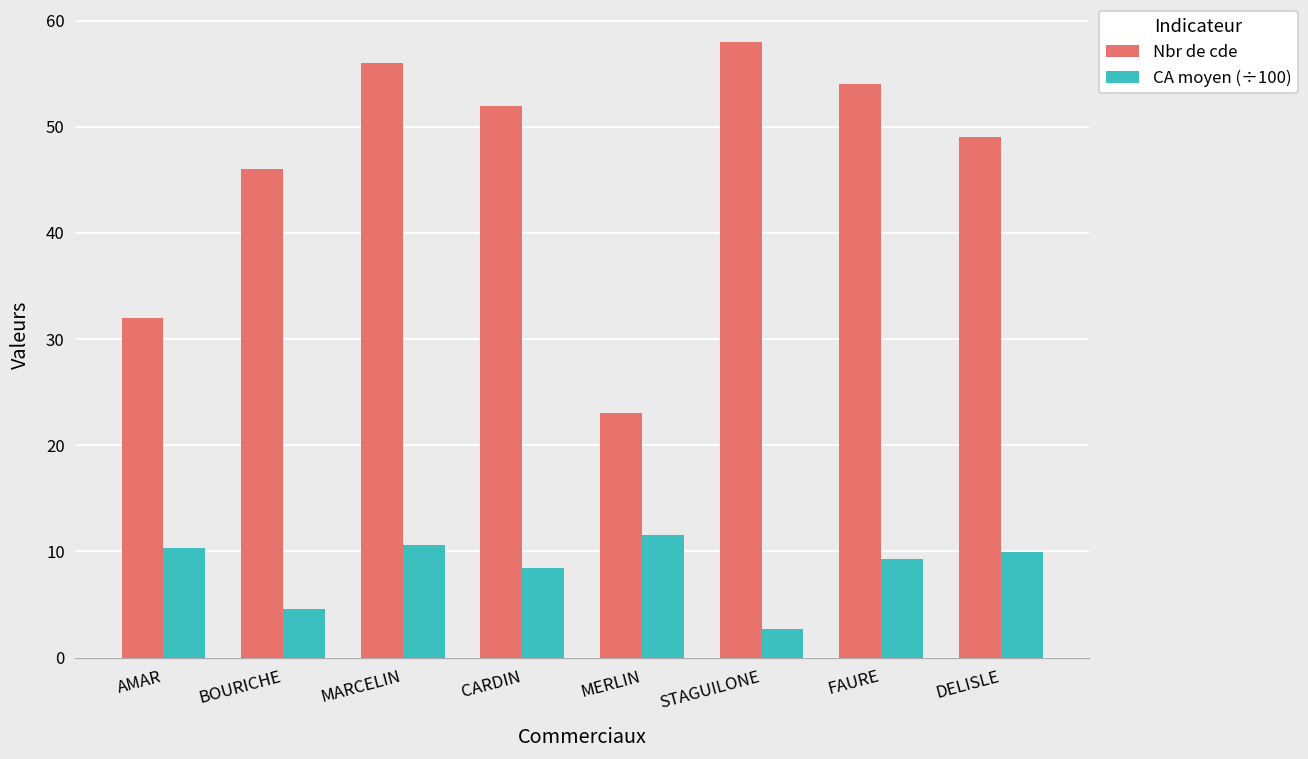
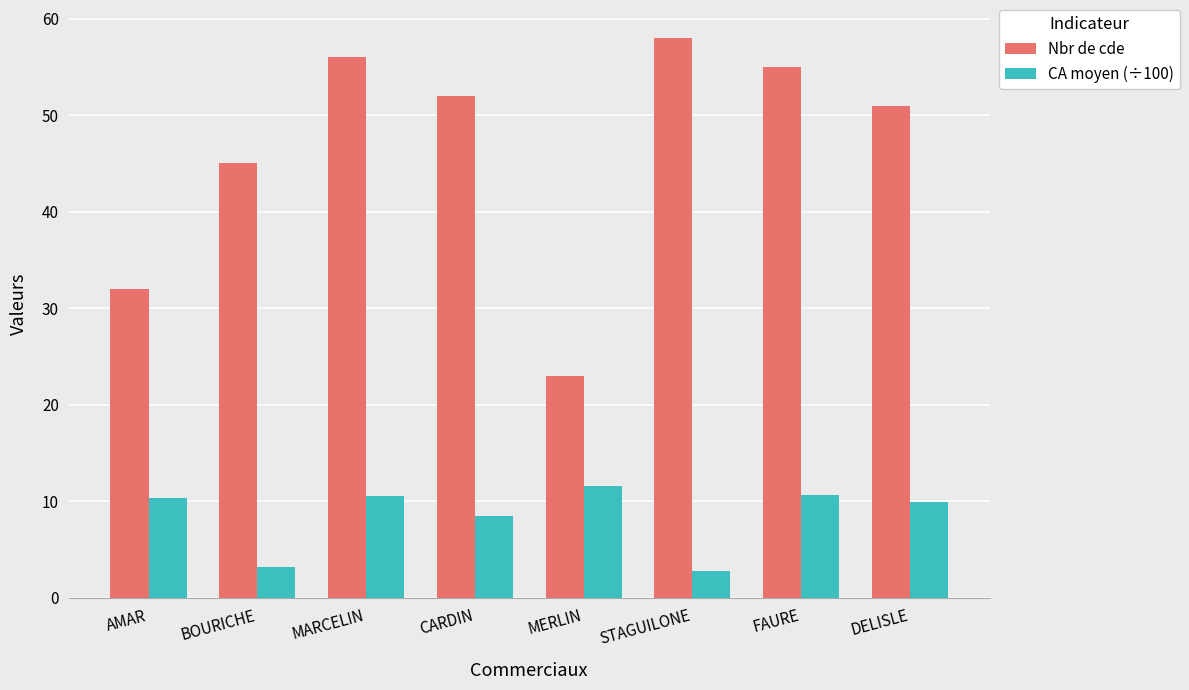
Nbr de cde, BOURICHE: 46 -> 45
CA moyen (÷100), BOURICHE: 5 -> 3
Nbr de cde, FAURE: 54 -> 55
CA moyen (÷100), FAURE: 9 -> 11
Nbr de cde, DELISLE: 49 -> 51
